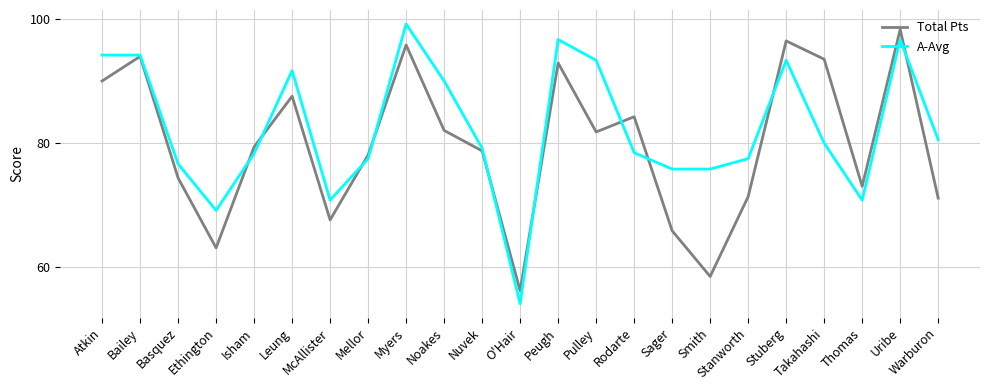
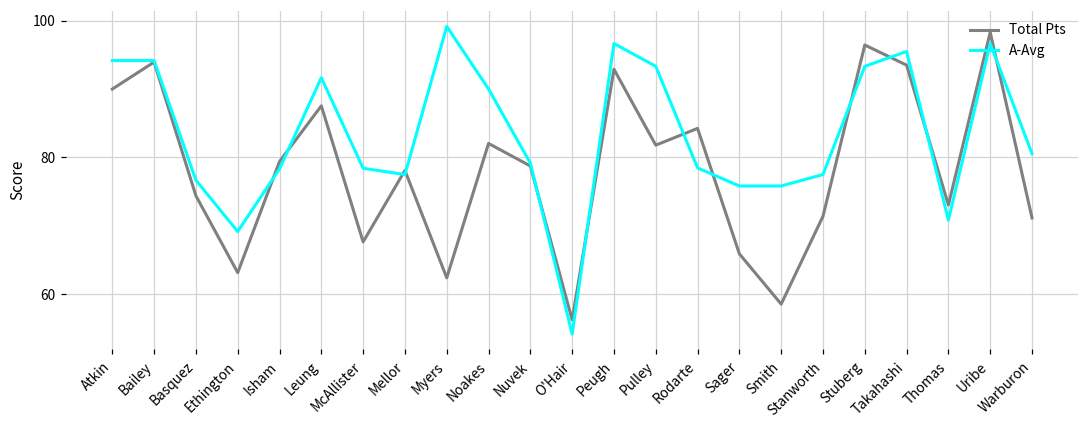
A-Avg, McAllister: 71 -> 78
Total Pts, Myers: 96 -> 62
A-Avg, Takahashi: 80 -> 96
